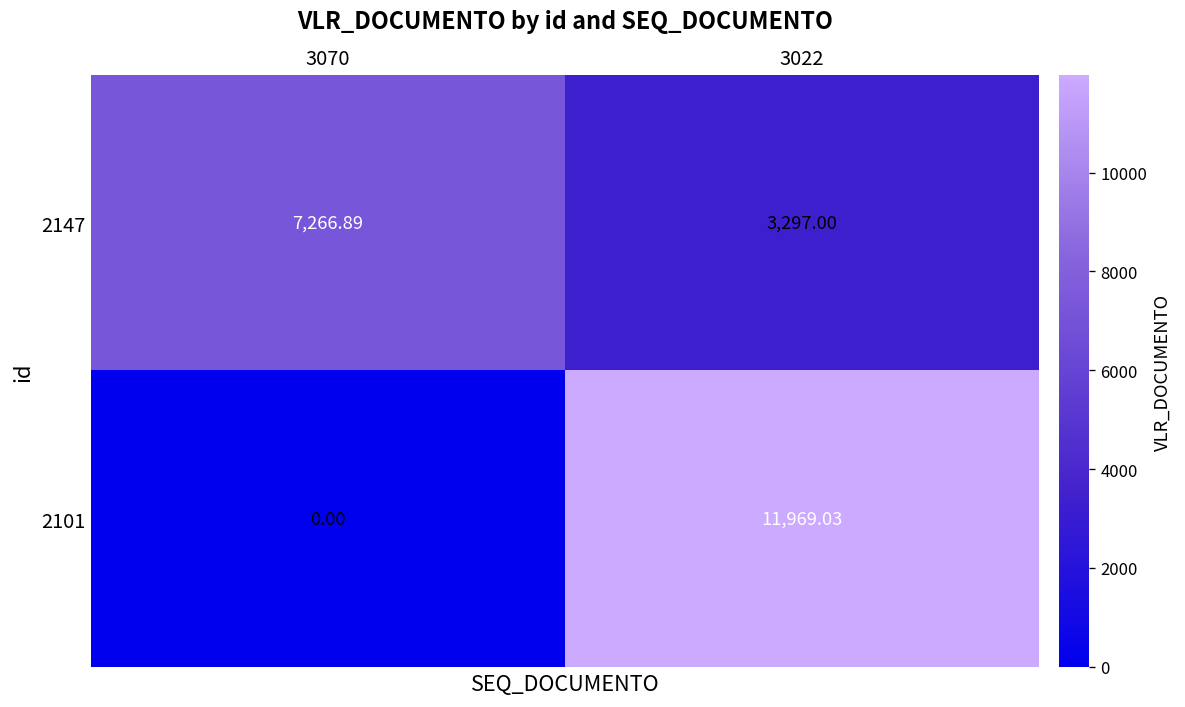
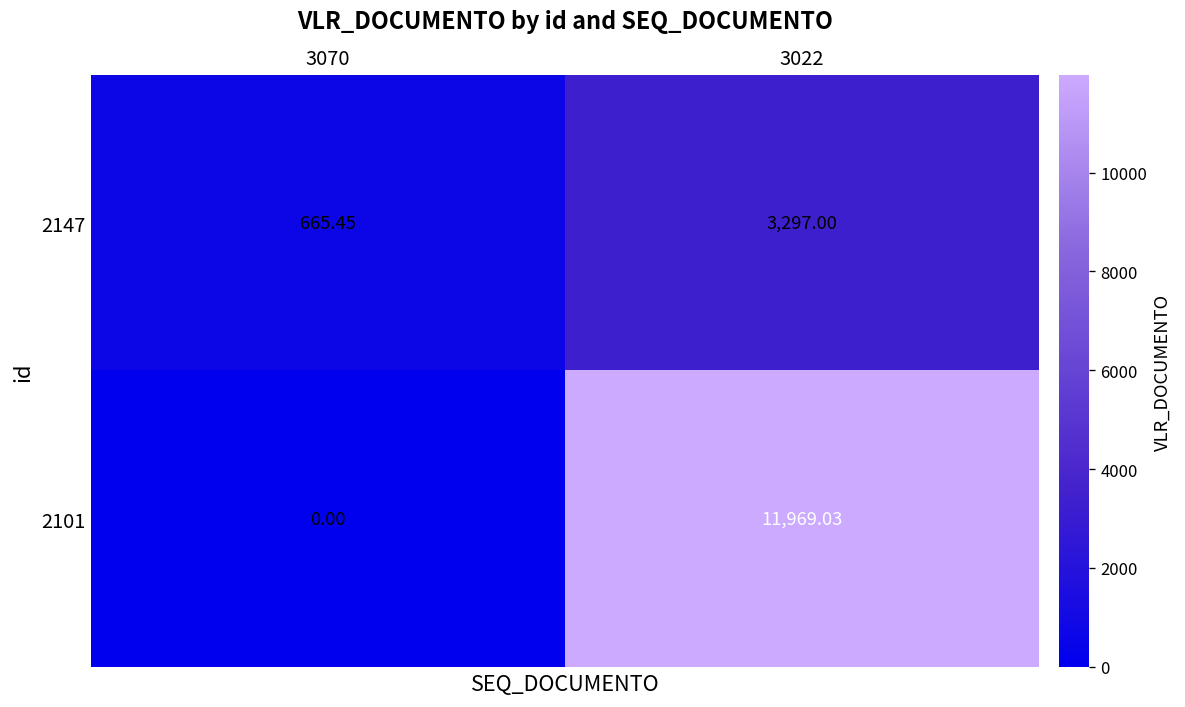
2147, 3070: 7,266.89 -> 665.45
